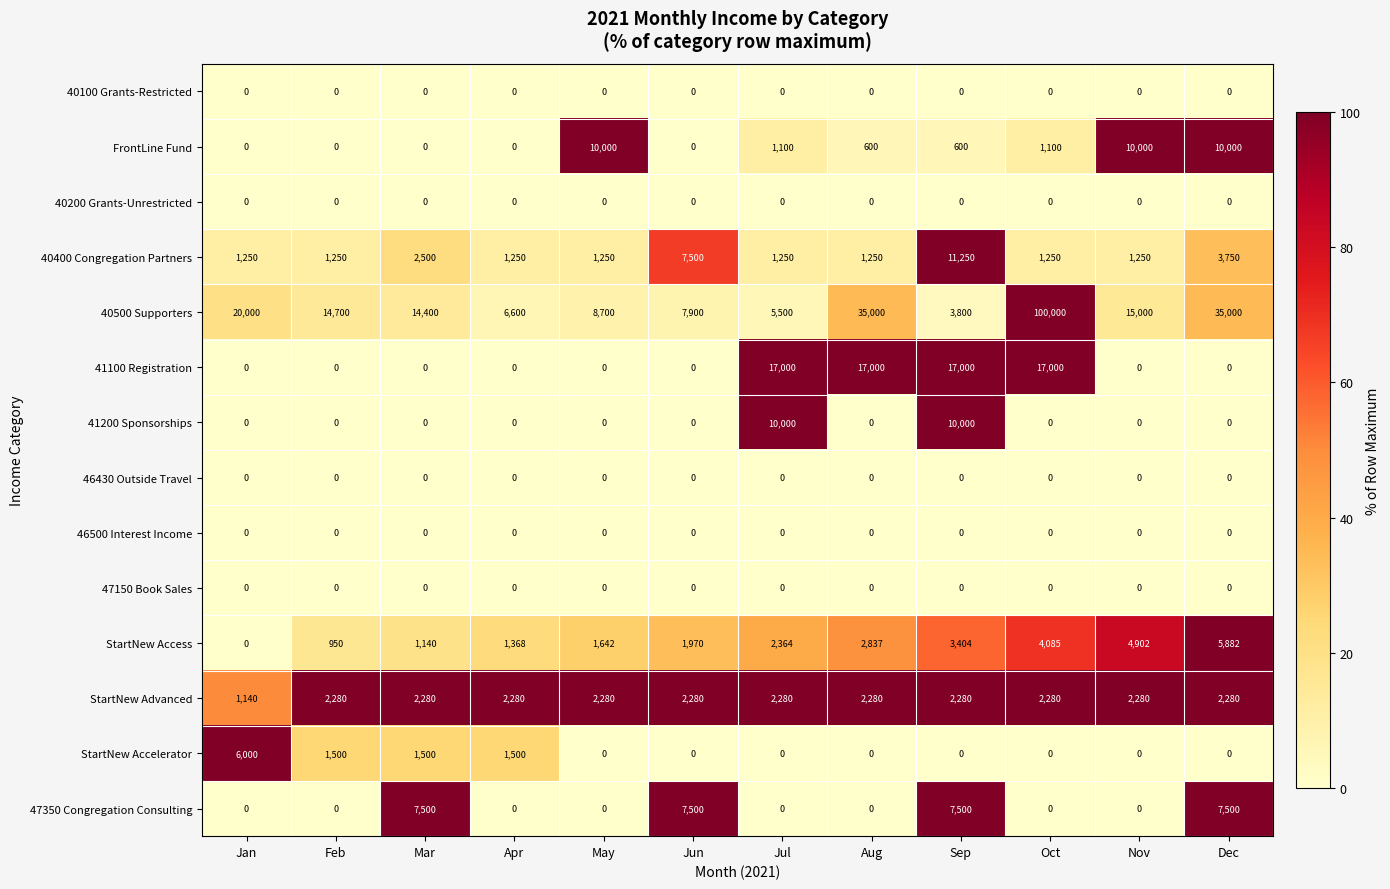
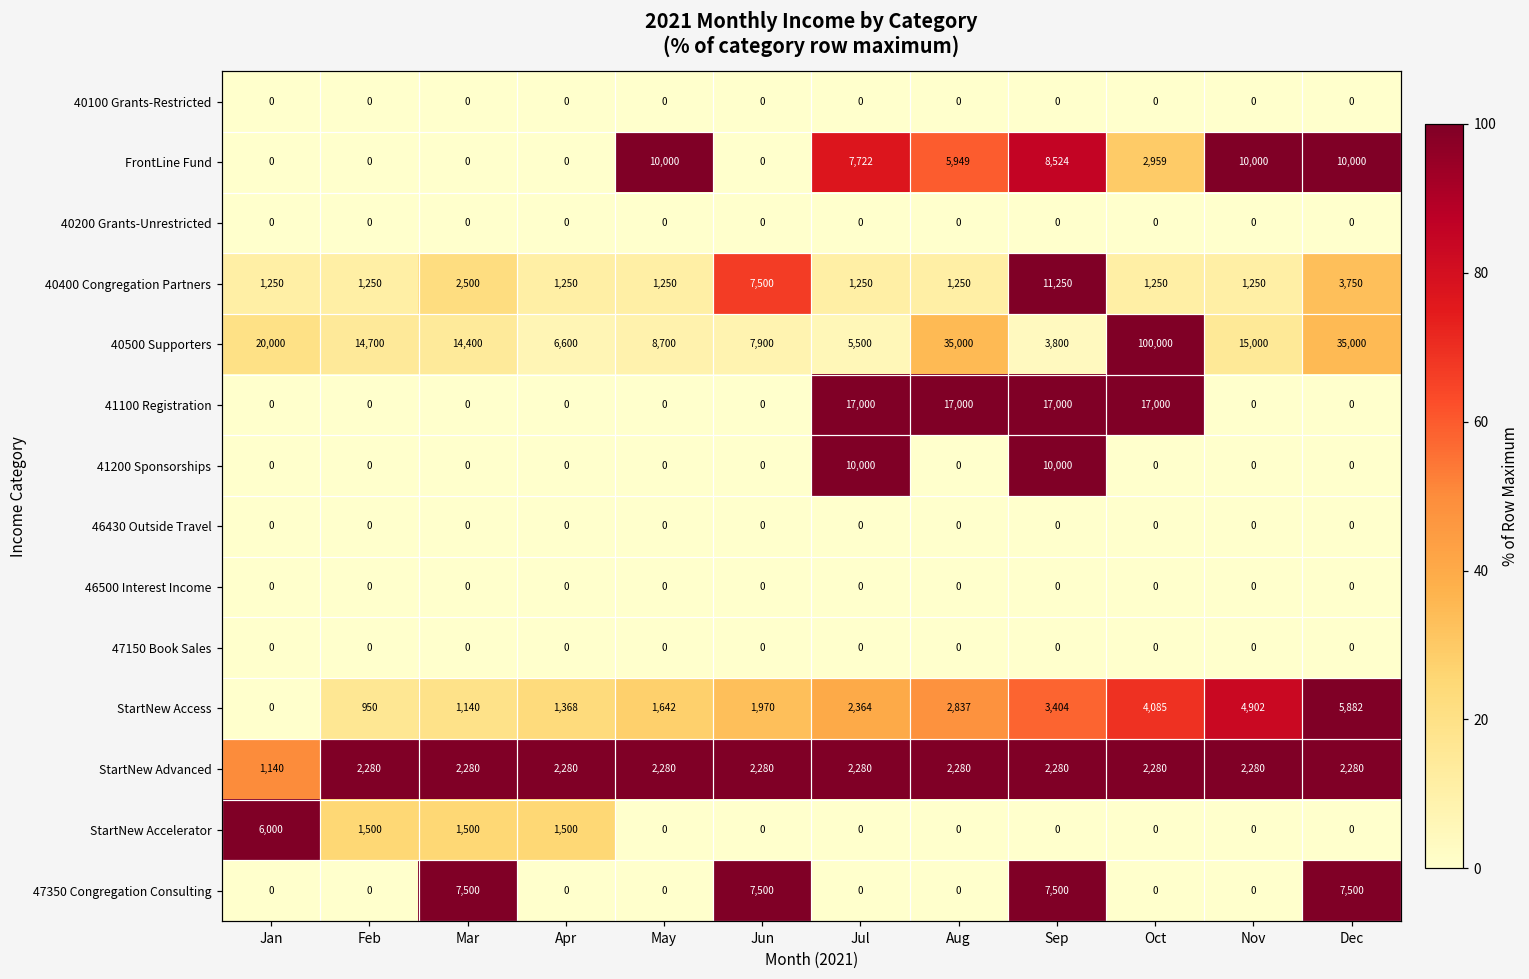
FrontLine Fund, Jul: 1,100 -> 7,722
FrontLine Fund, Aug: 600 -> 5,949
FrontLine Fund, Sep: 600 -> 8,524
FrontLine Fund, Oct: 1,100 -> 2,959
